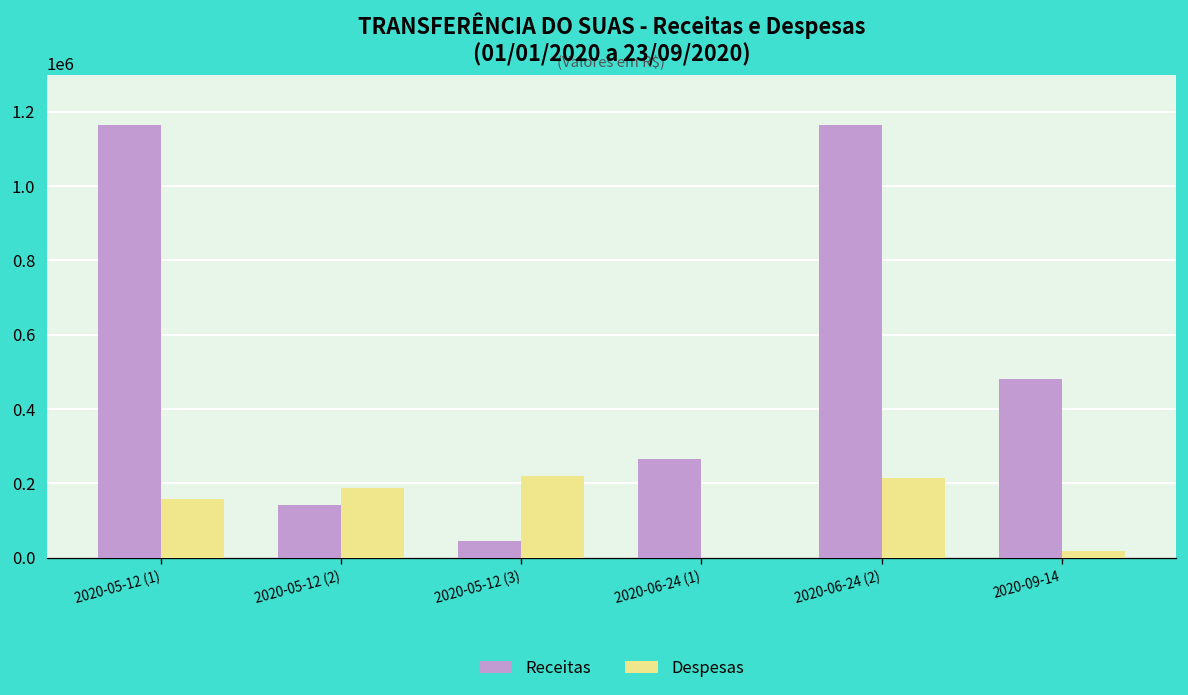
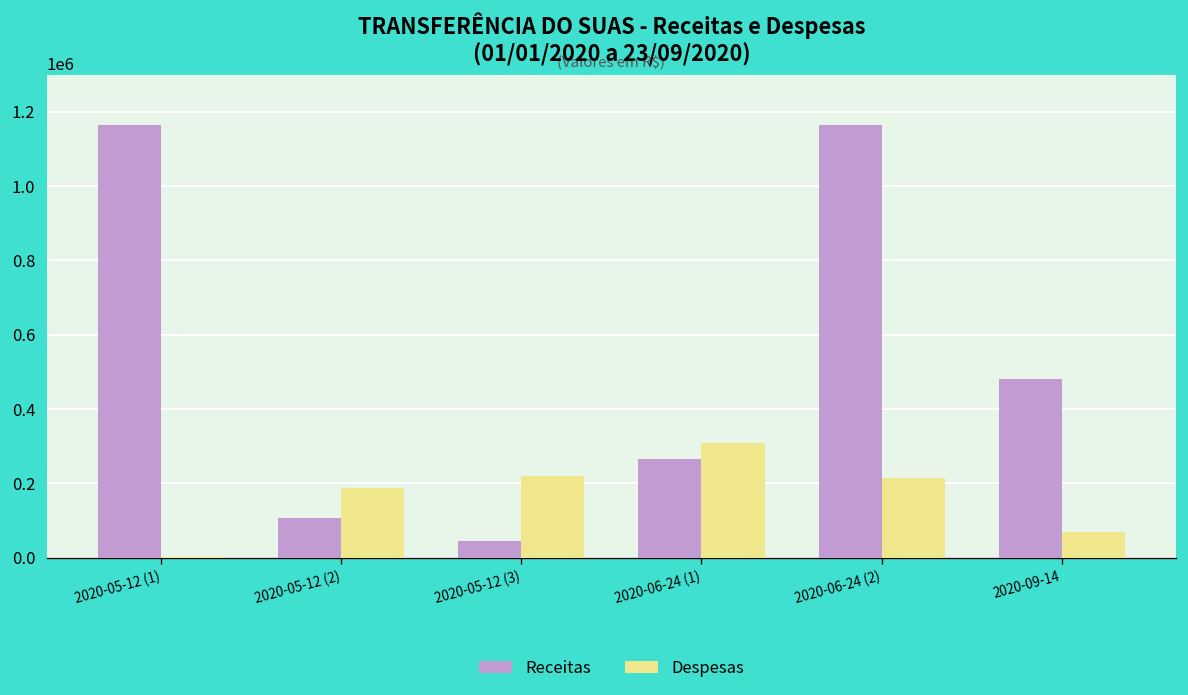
Despesas, 2020-05-12 (1): 160000 -> 0
Receitas, 2020-05-12 (2): 140000 -> 110000
Despesas, 2020-06-24 (1): 0 -> 310000
Despesas, 2020-09-14: 20000 -> 70000
